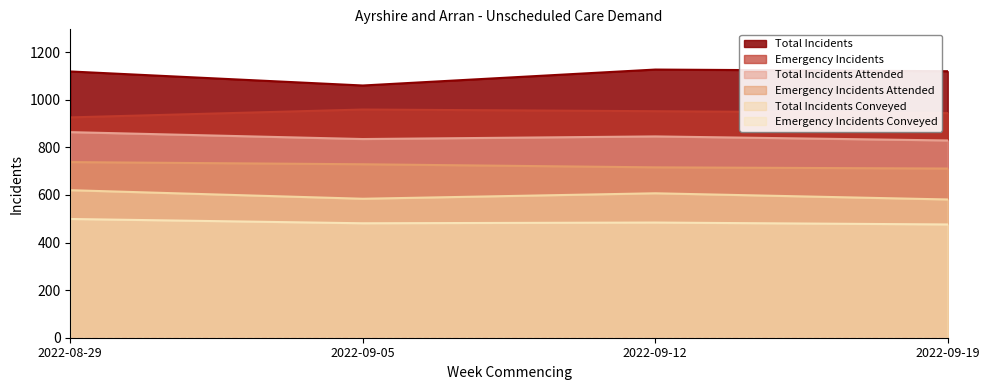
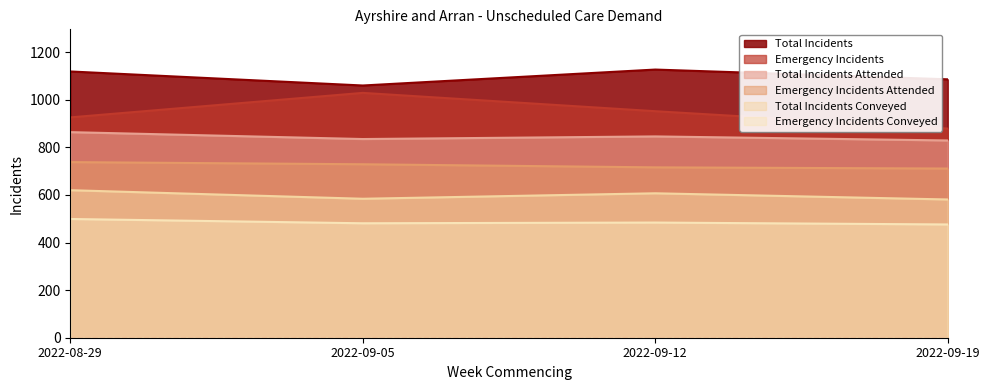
Emergency Incidents, 2022-09-05: 960 -> 1030
Total Incidents, 2022-09-19: 1120 -> 1090
Emergency Incidents, 2022-09-19: 940 -> 880
